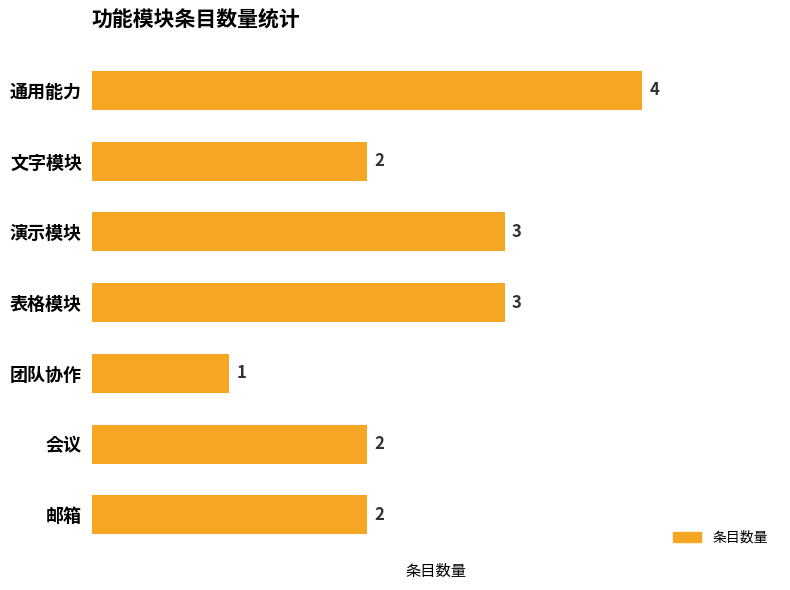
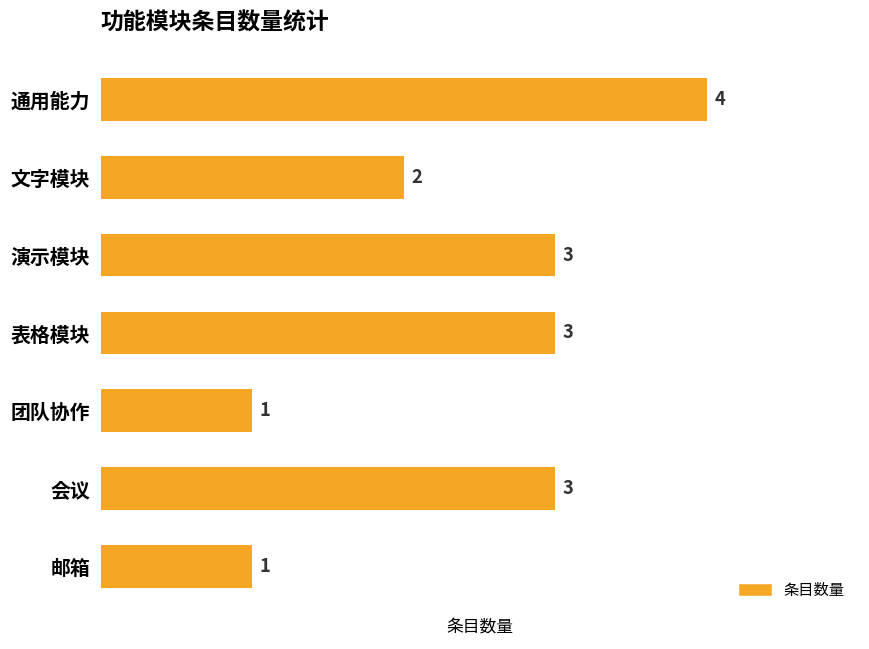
会议: 2 -> 3
邮箱: 2 -> 1
